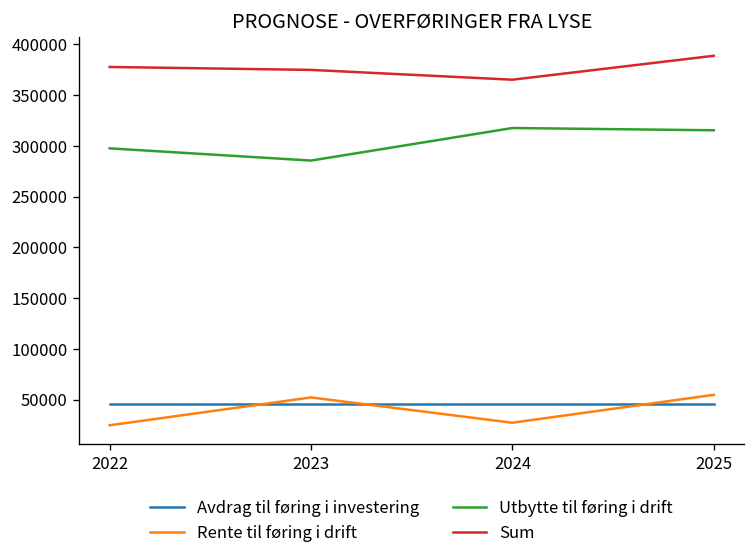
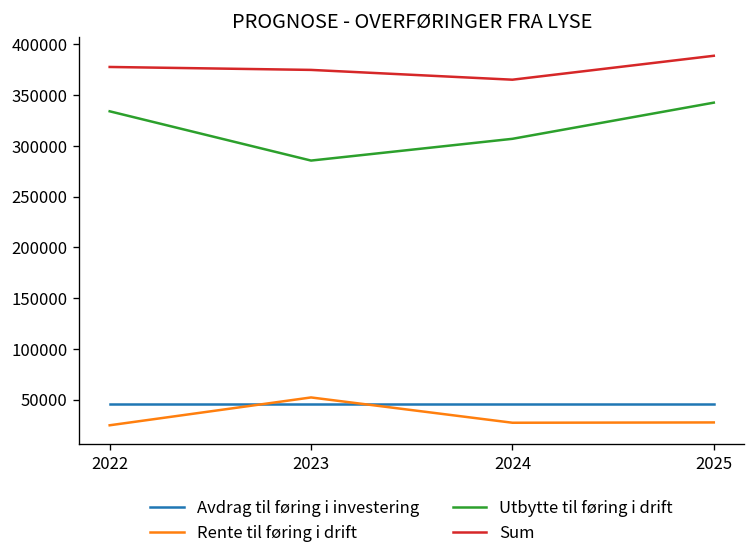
Utbytte til føring i drift, 2022: 300000 -> 330000
Utbytte til føring i drift, 2024: 320000 -> 310000
Rente til føring i drift, 2025: 50000 -> 30000
Utbytte til føring i drift, 2025: 320000 -> 340000
